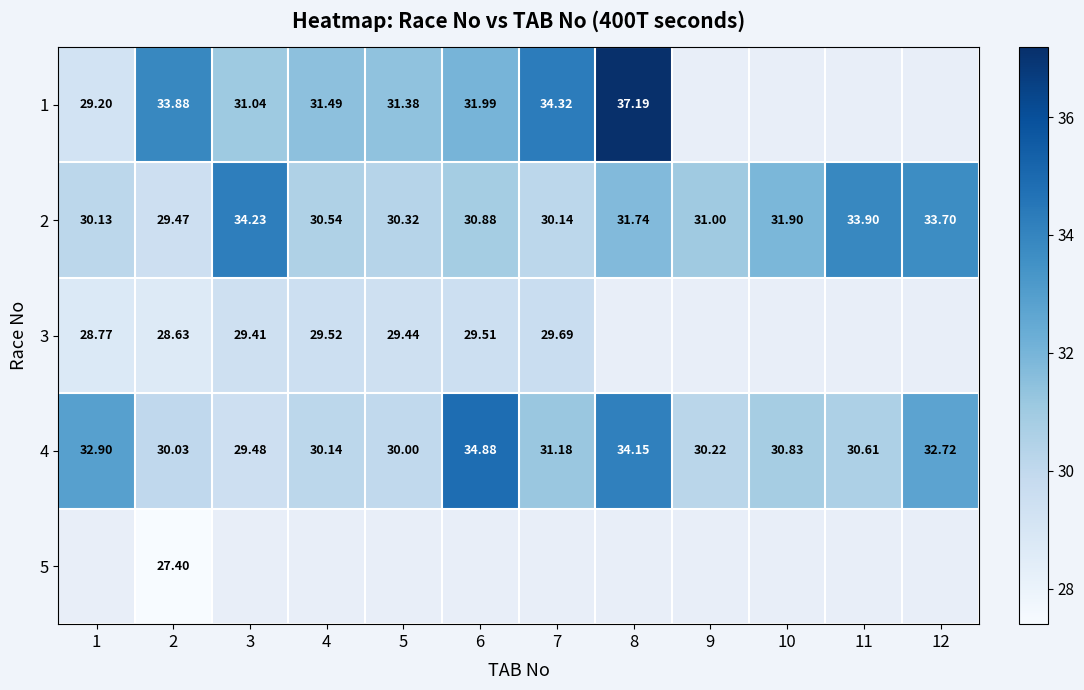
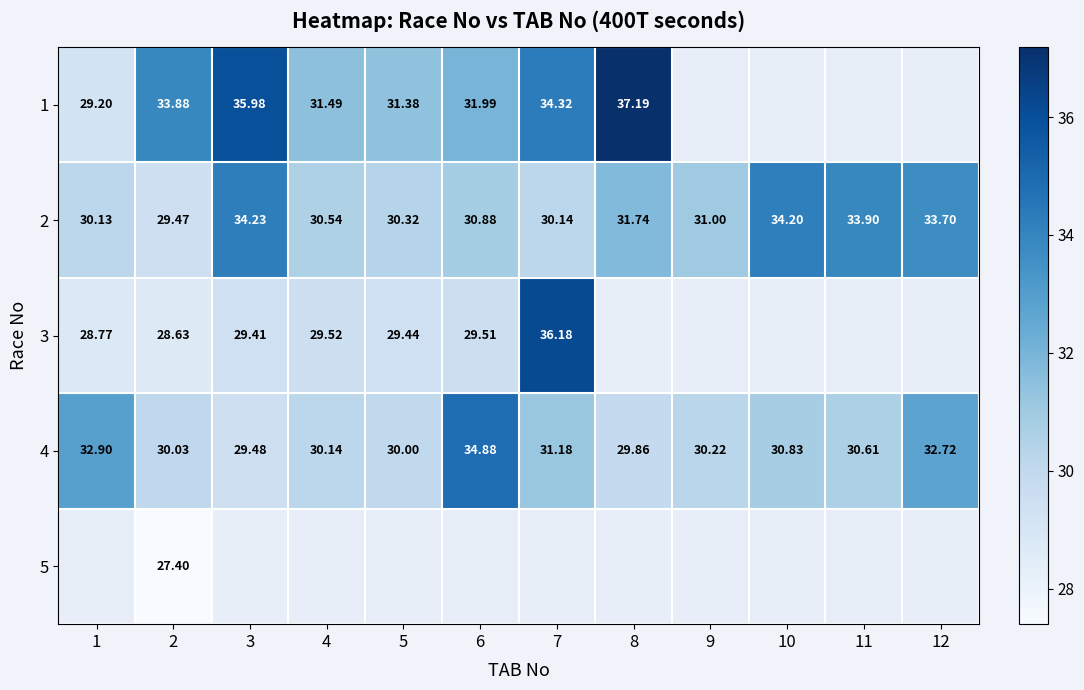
1, 3: 31.04 -> 35.98
2, 10: 31.90 -> 34.20
3, 7: 29.69 -> 36.18
4, 8: 34.15 -> 29.86
